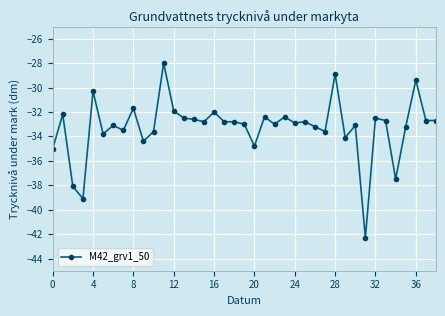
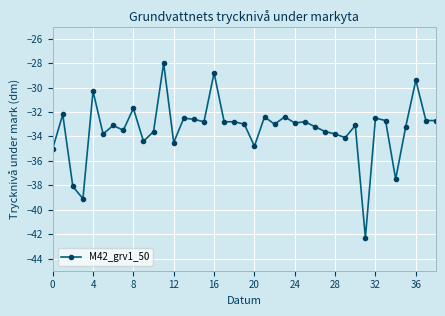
12: -31.9 -> -34.5
16: -32.0 -> -28.8
28: -28.9 -> -33.8
